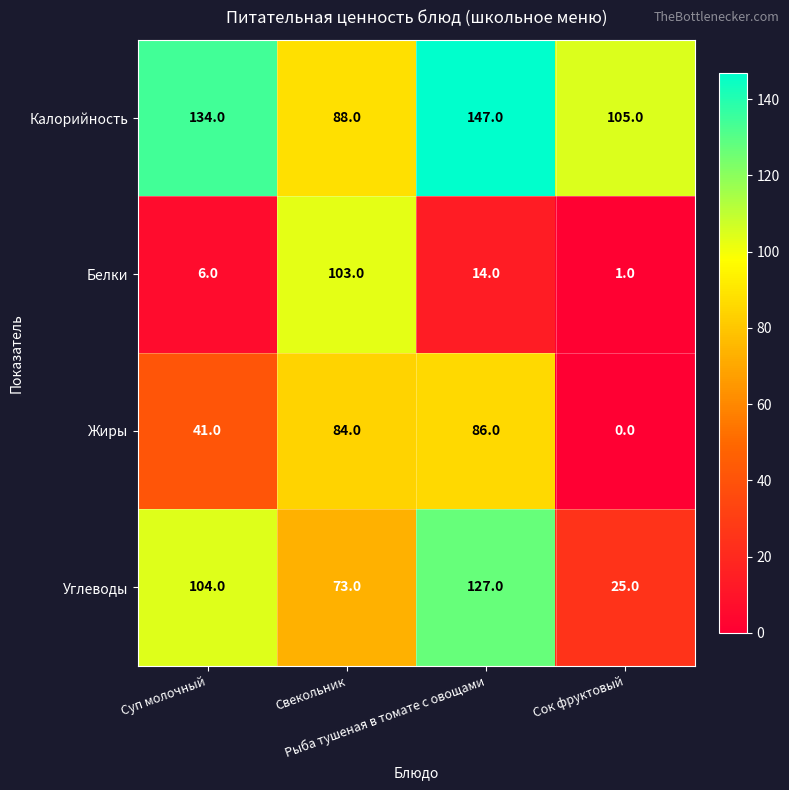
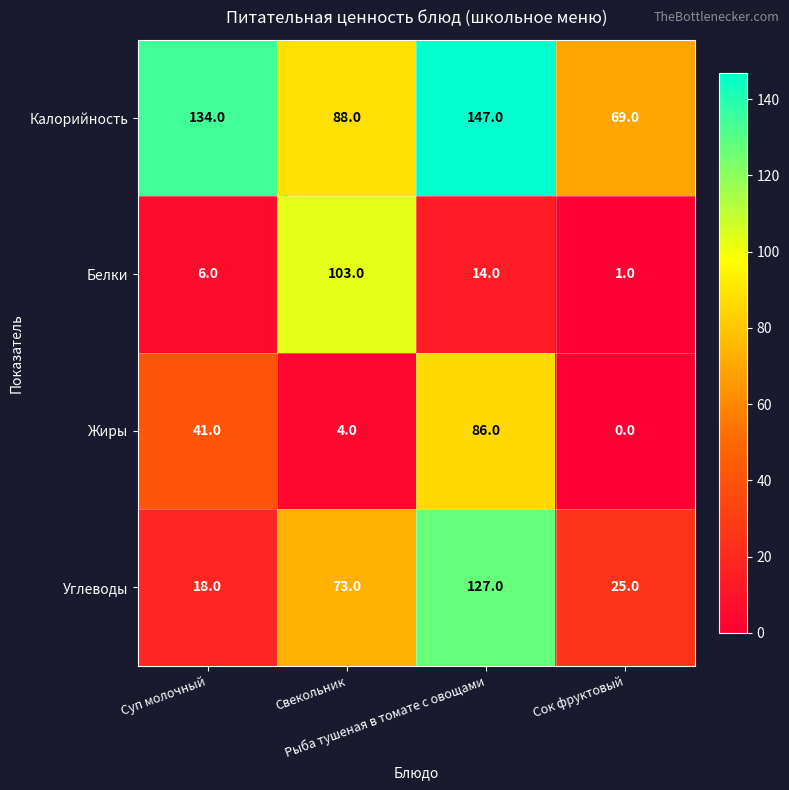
Калорийность, Сок фруктовый: 105.0 -> 69.0
Жиры, Свекольник: 84.0 -> 4.0
Углеводы, Суп молочный: 104.0 -> 18.0
